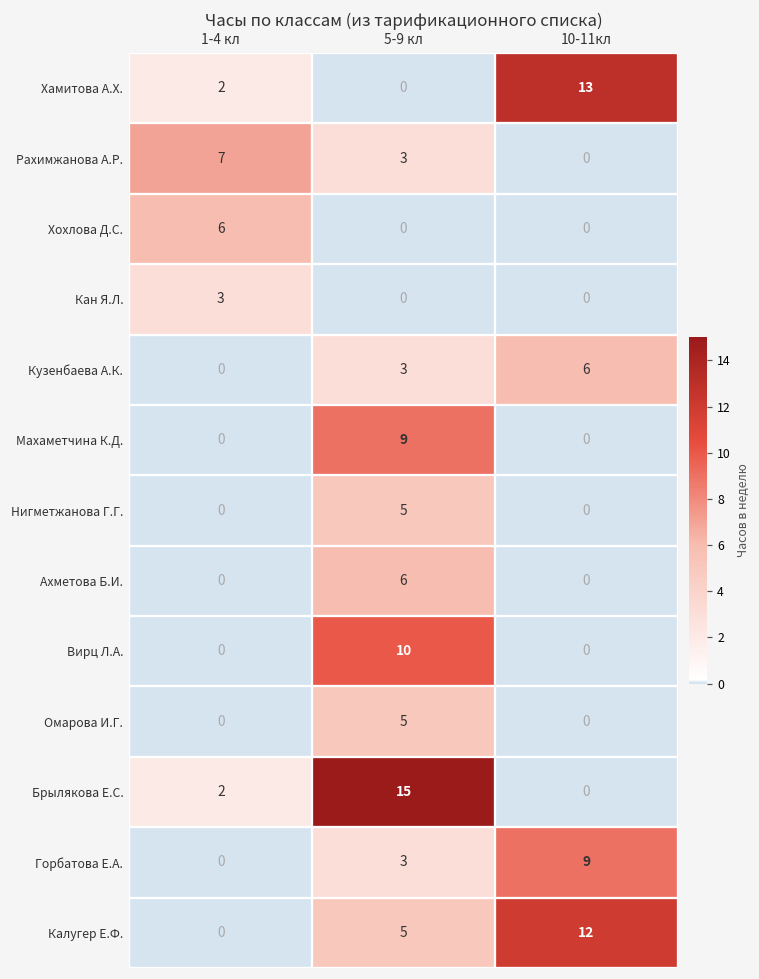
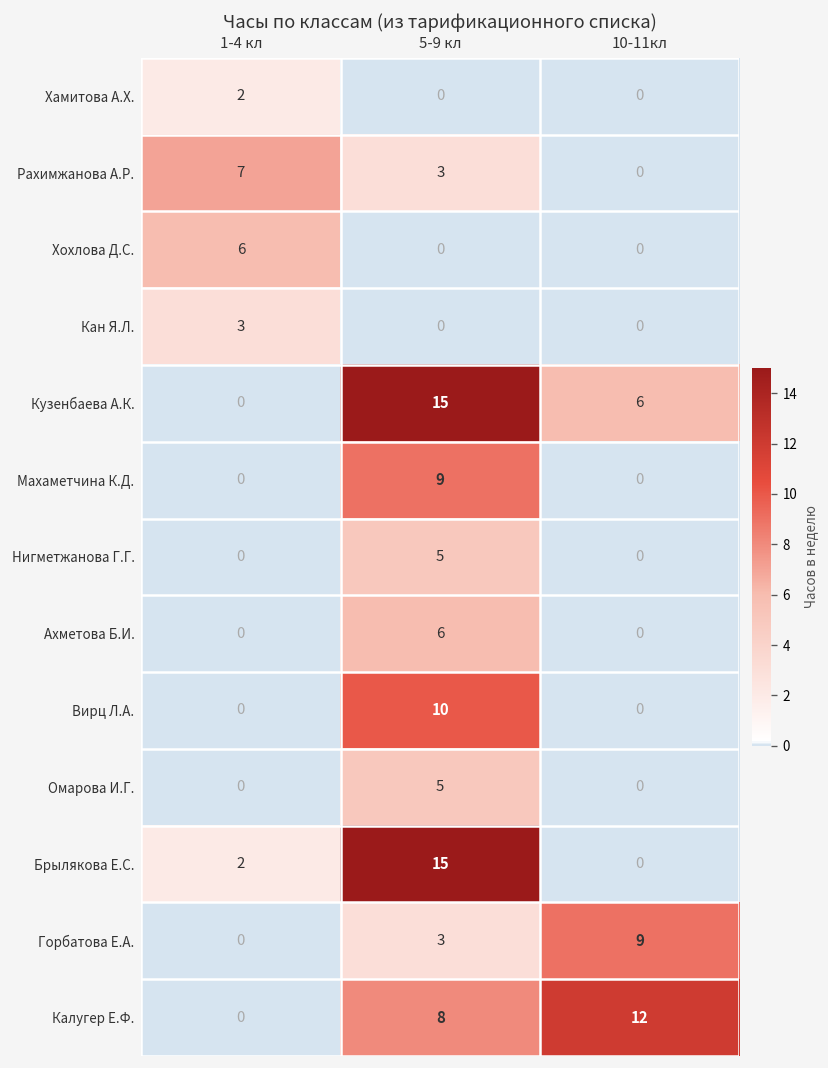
Хамитова А.Х., 10-11кл: 13 -> 0
Кузенбаева А.К., 5-9 кл: 3 -> 15
Калугер Е.Ф., 5-9 кл: 5 -> 8
